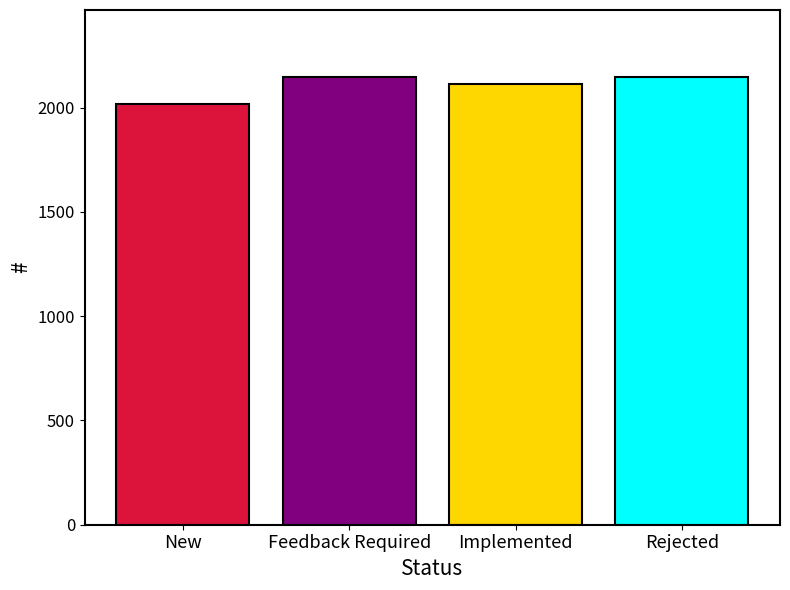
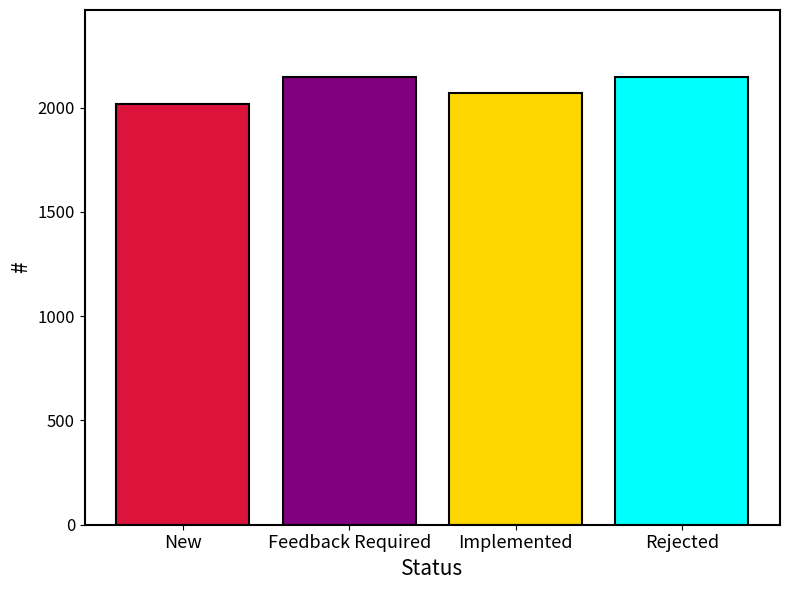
Implemented: 2110 -> 2070
